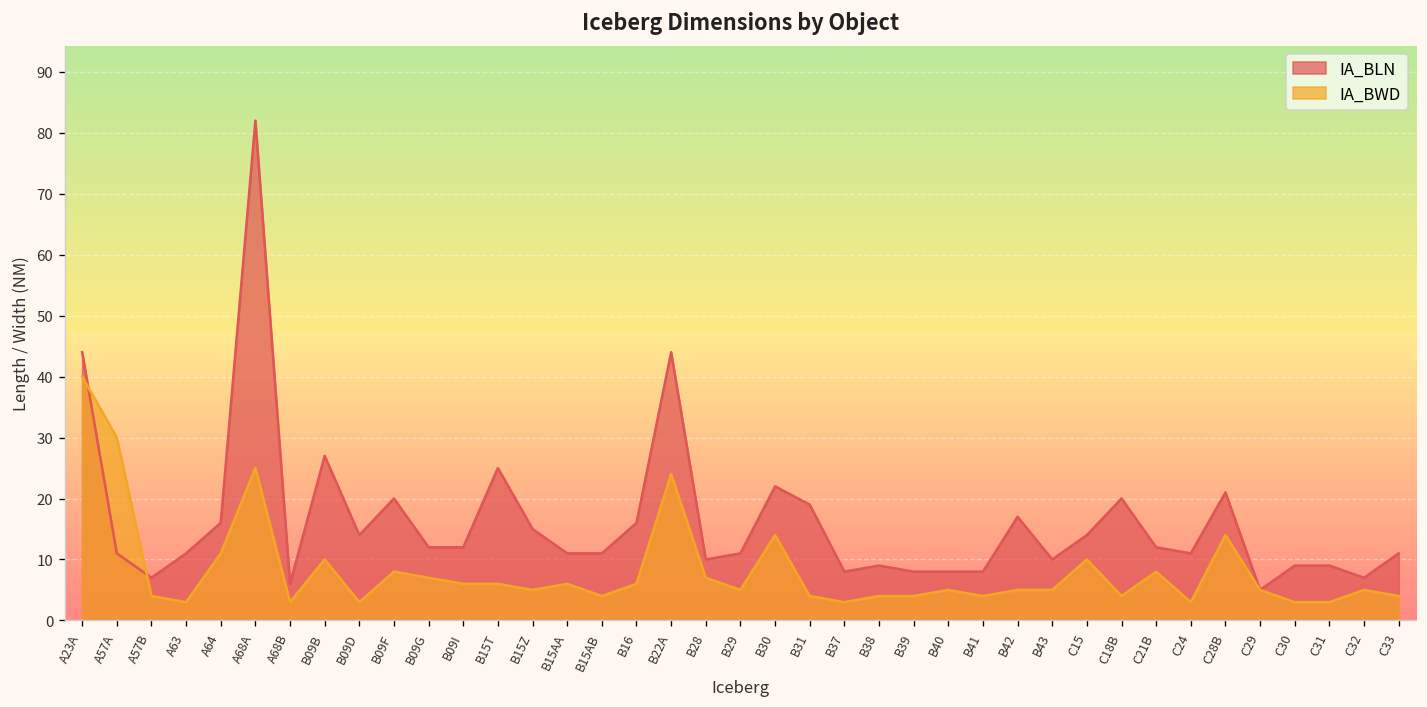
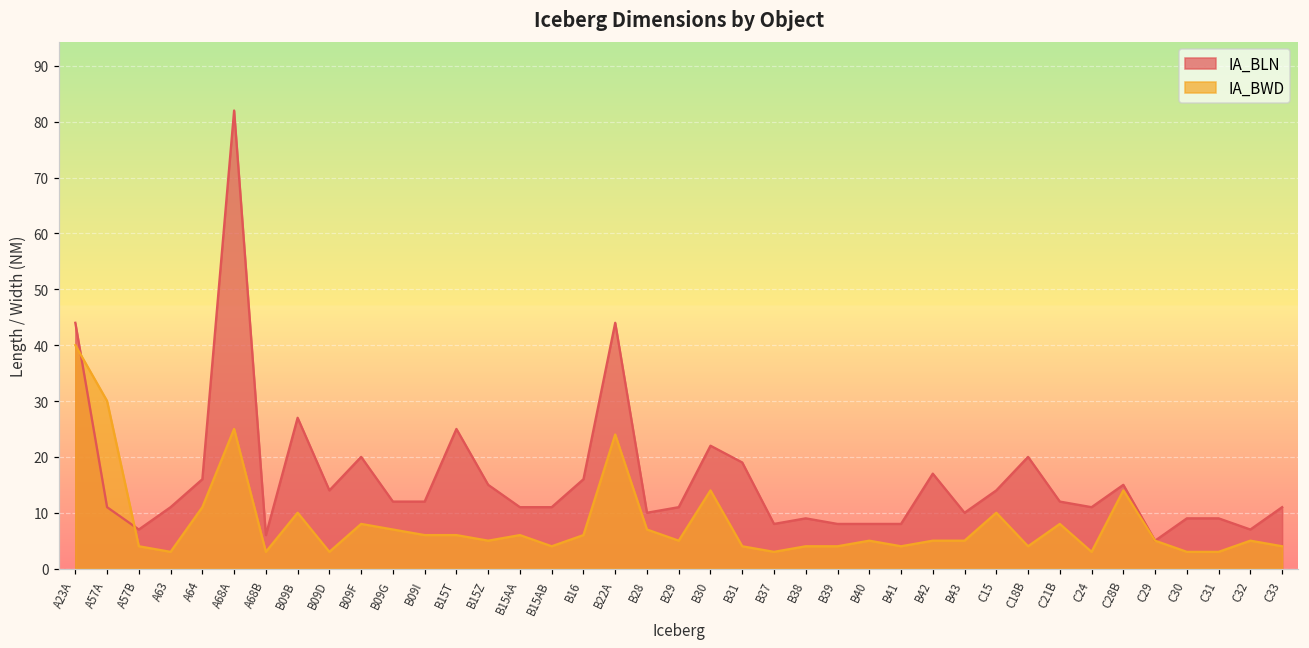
IA_BLN, C28B: 21 -> 15
